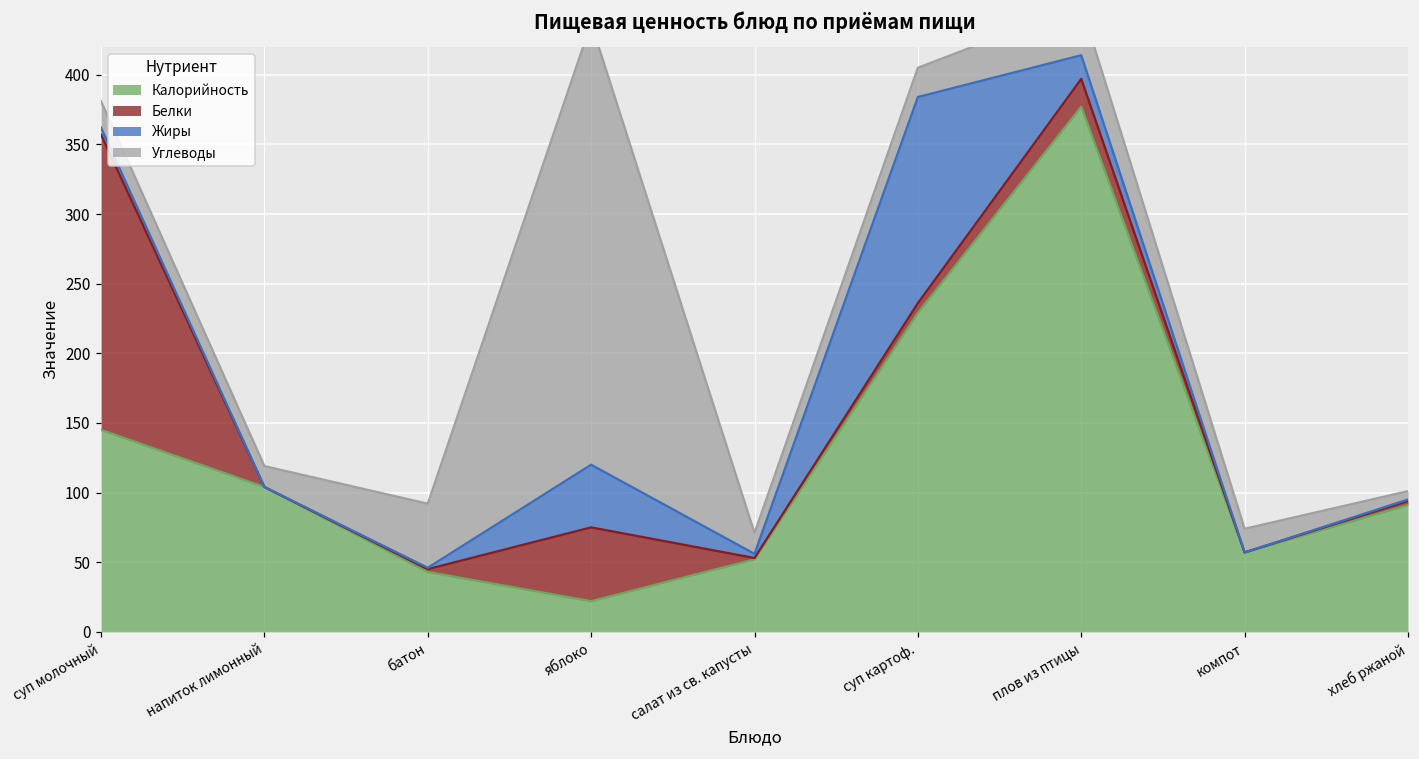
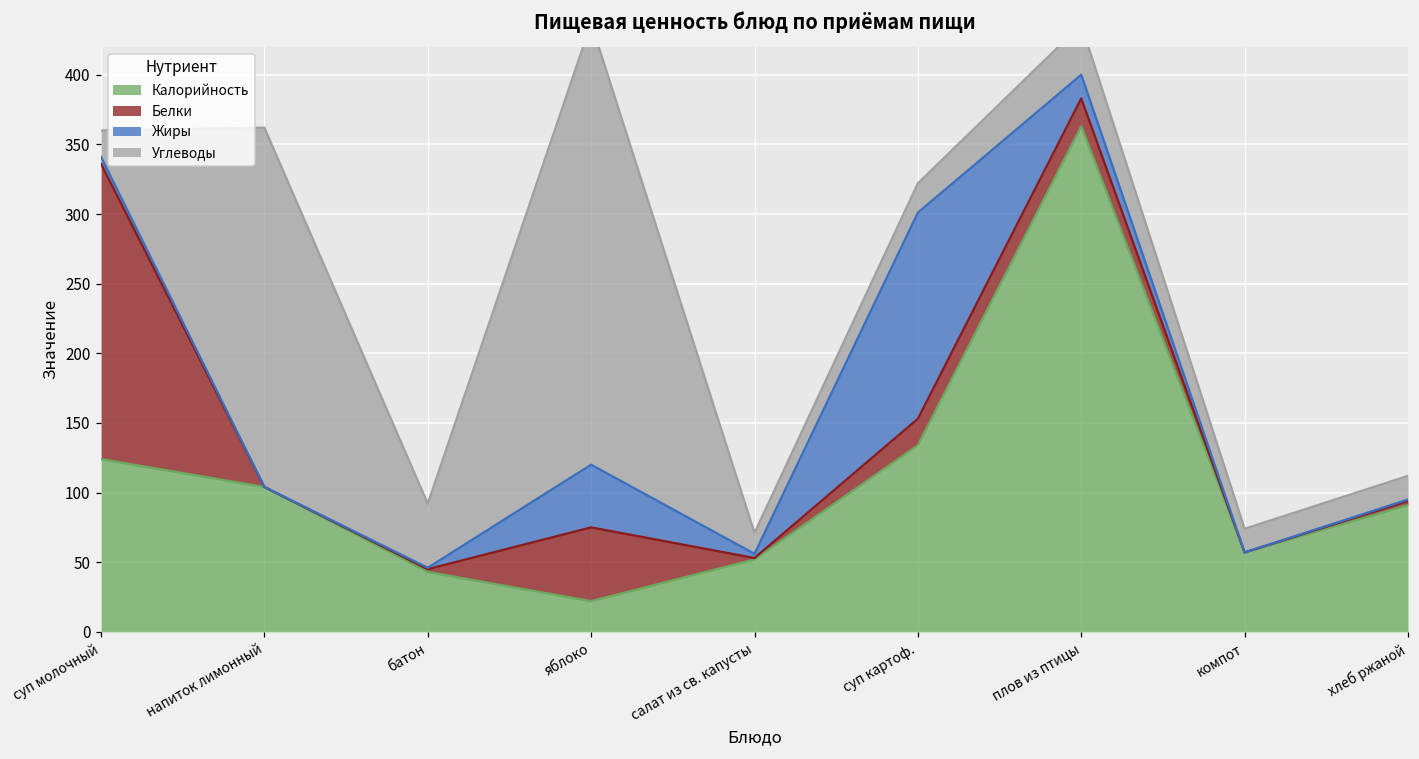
Калорийность, суп молочный: 145 -> 124
Углеводы, напиток лимонный: 15 -> 258
Калорийность, суп картоф.: 229 -> 134
Белки, суп картоф.: 7 -> 19
Калорийность, плов из птицы: 377 -> 363
Углеводы, хлеб ржаной: 6 -> 17
